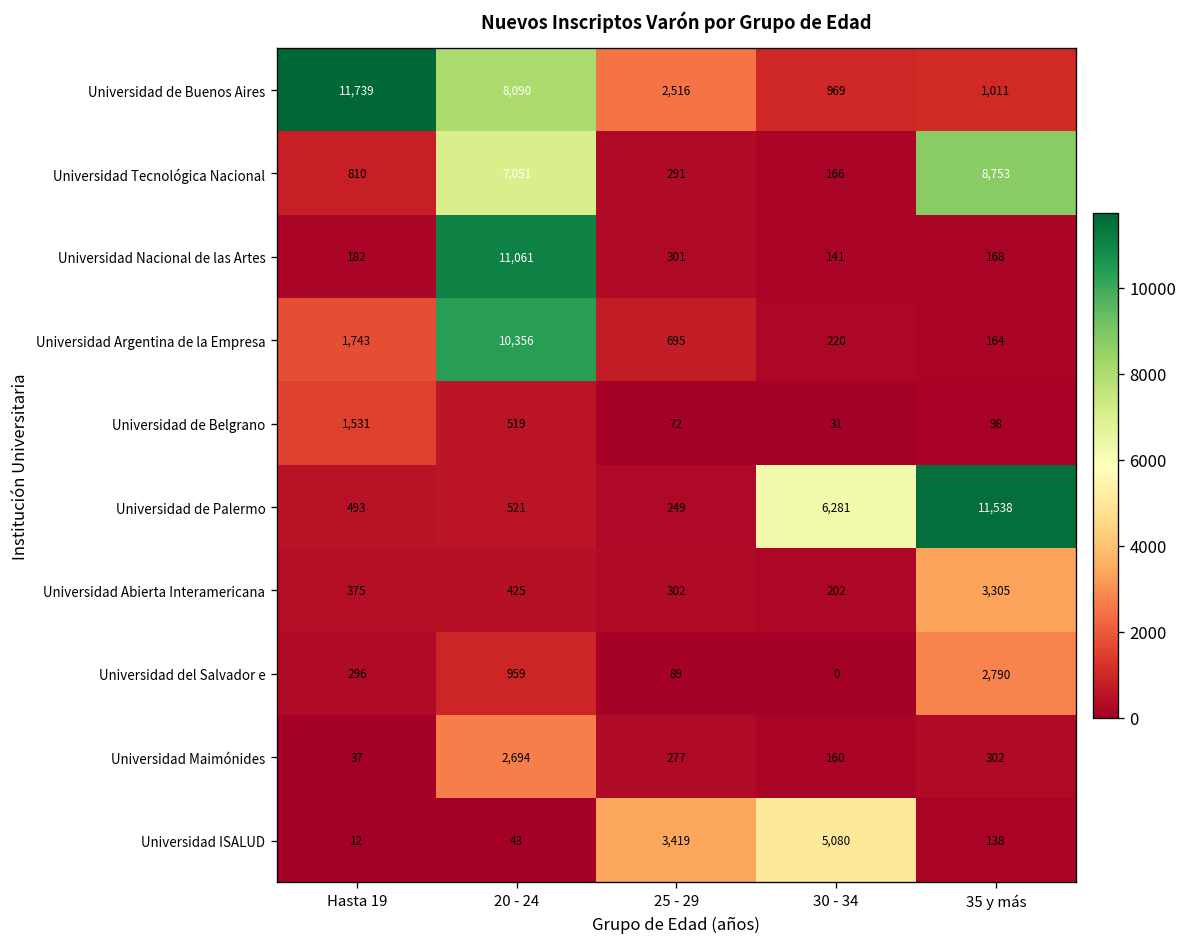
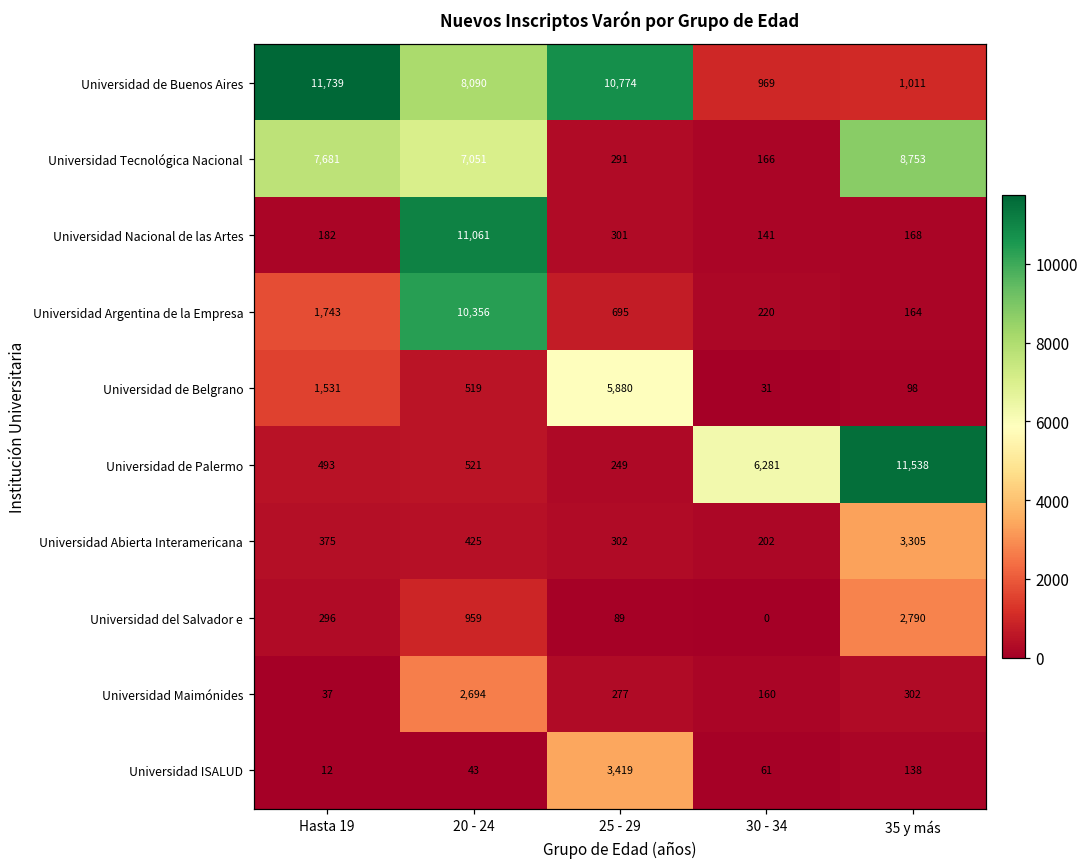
Universidad de Buenos Aires, 25 - 29: 2,516 -> 10,774
Universidad Tecnológica Nacional, Hasta 19: 810 -> 7,681
Universidad de Belgrano, 25 - 29: 72 -> 5,880
Universidad ISALUD, 30 - 34: 5,080 -> 61
